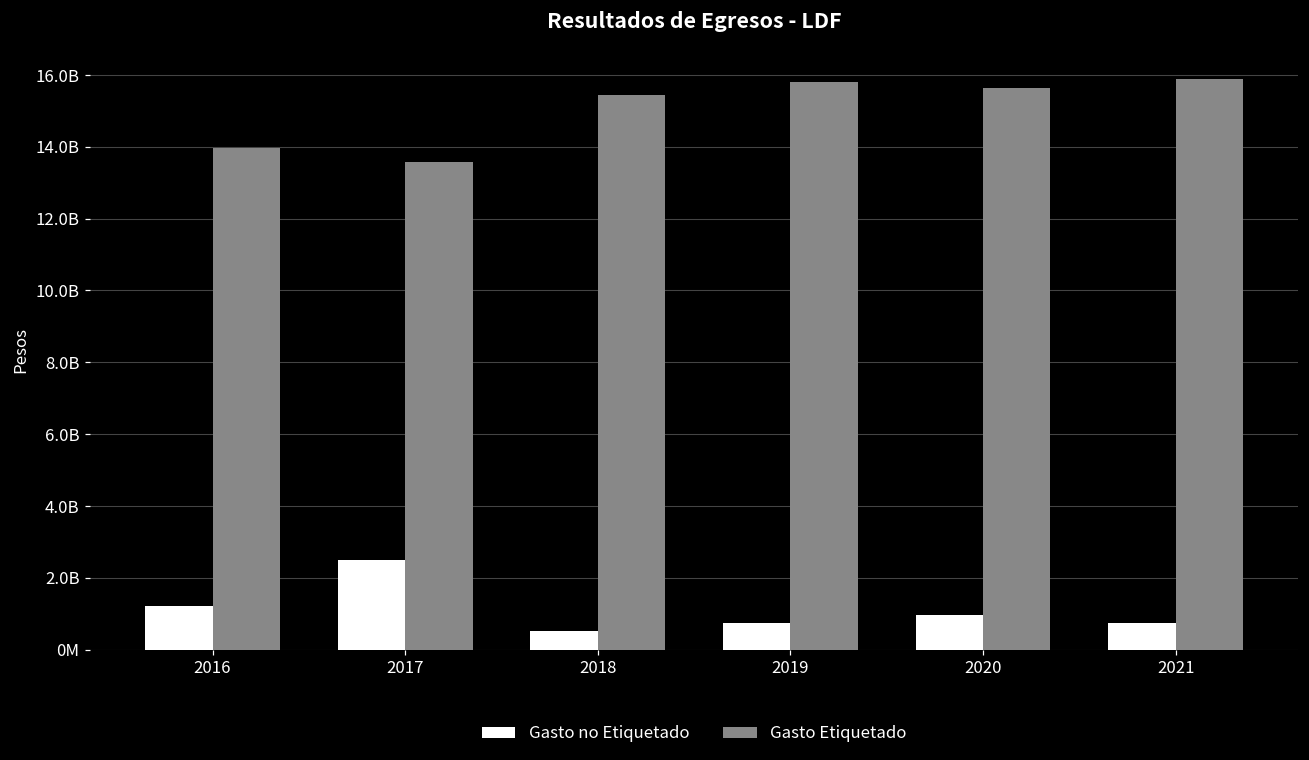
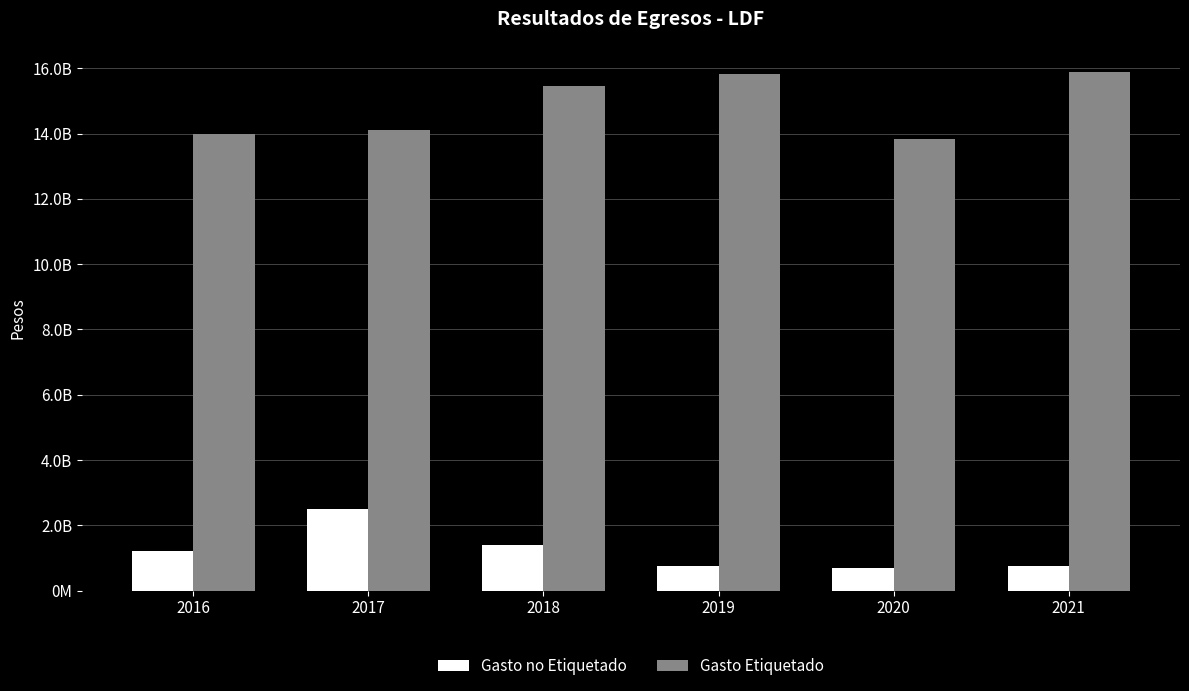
Gasto Etiquetado, 2017: 13600000000 -> 14100000000
Gasto no Etiquetado, 2018: 500000000 -> 1400000000
Gasto no Etiquetado, 2020: 1000000000 -> 700000000
Gasto Etiquetado, 2020: 15700000000 -> 13800000000
